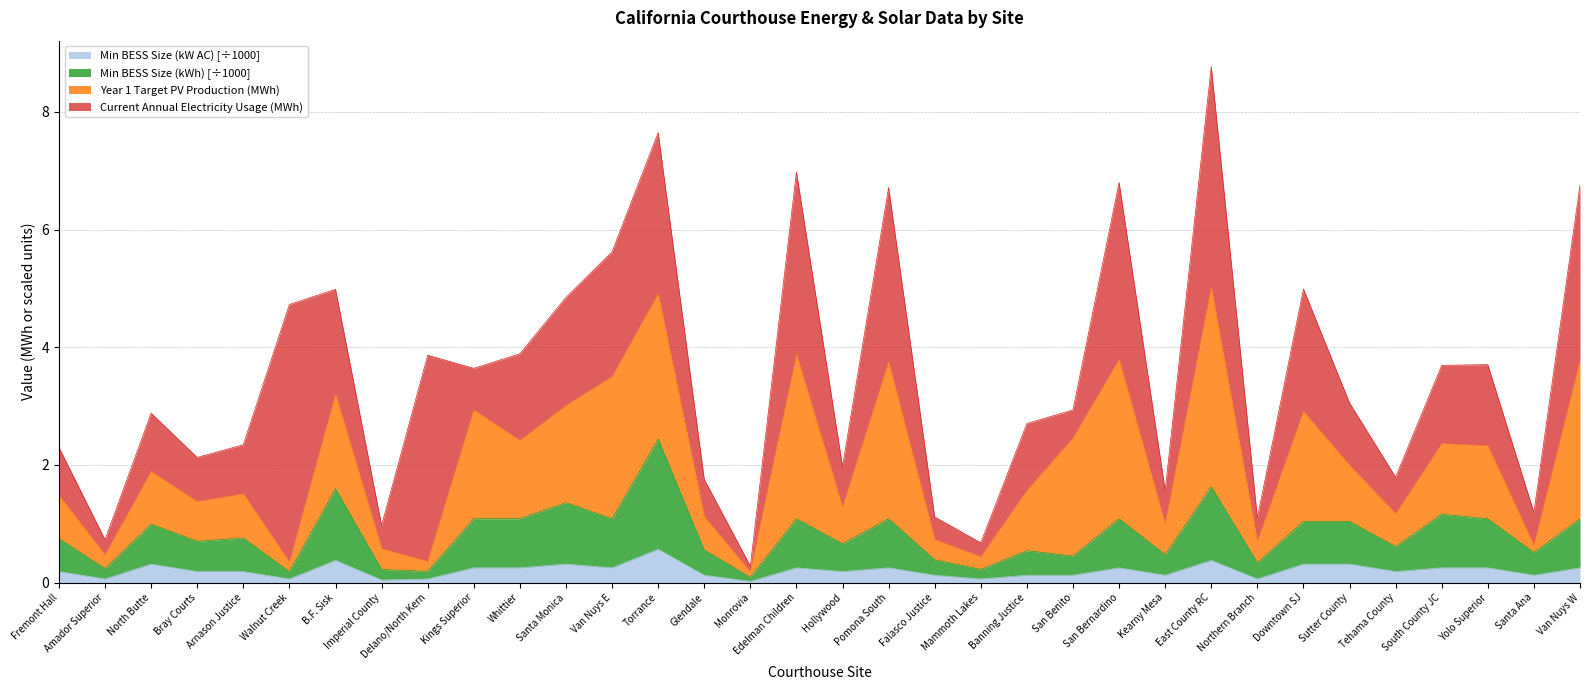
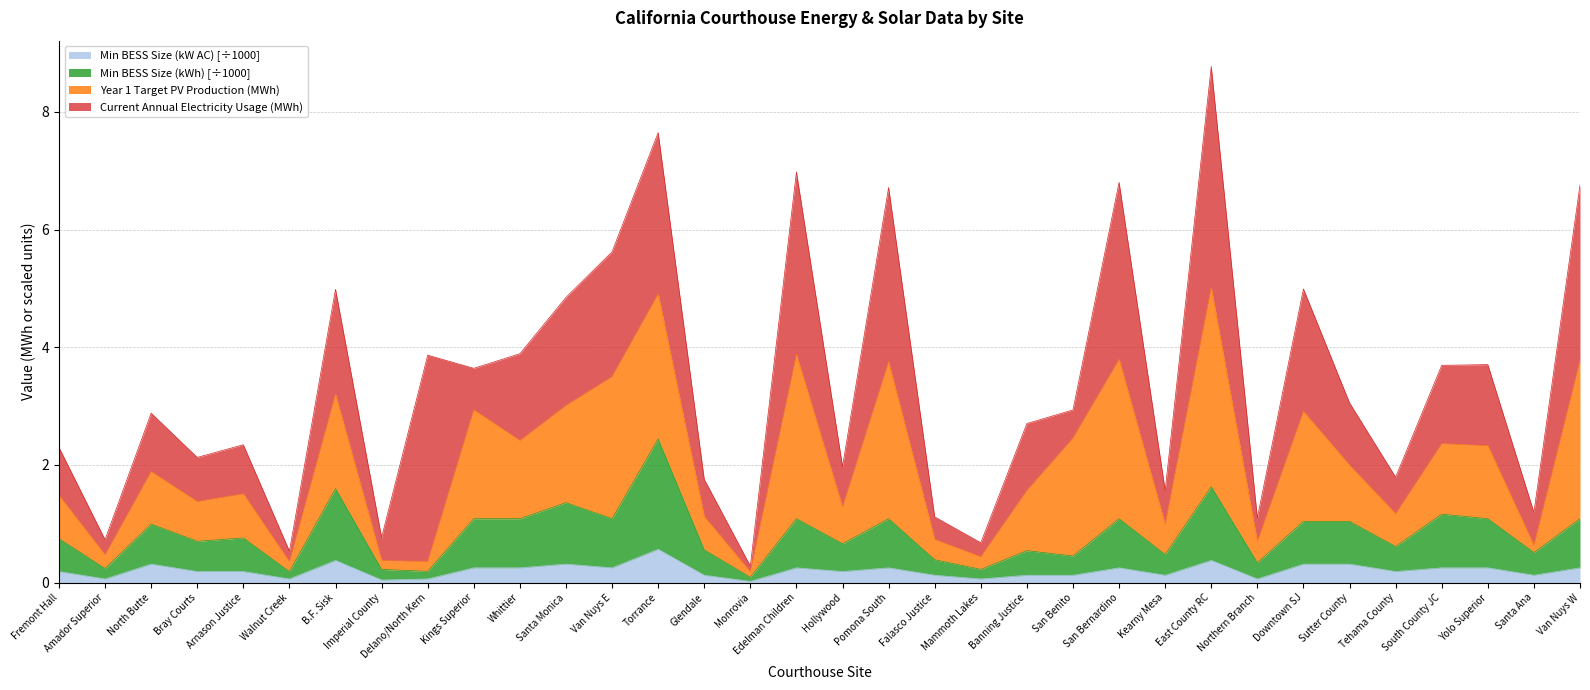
Current Annual Electricity Usage (MWh), Walnut Creek: 4.4 -> 0.2
Year 1 Target PV Production (MWh), Imperial County: 0.4 -> 0.1
